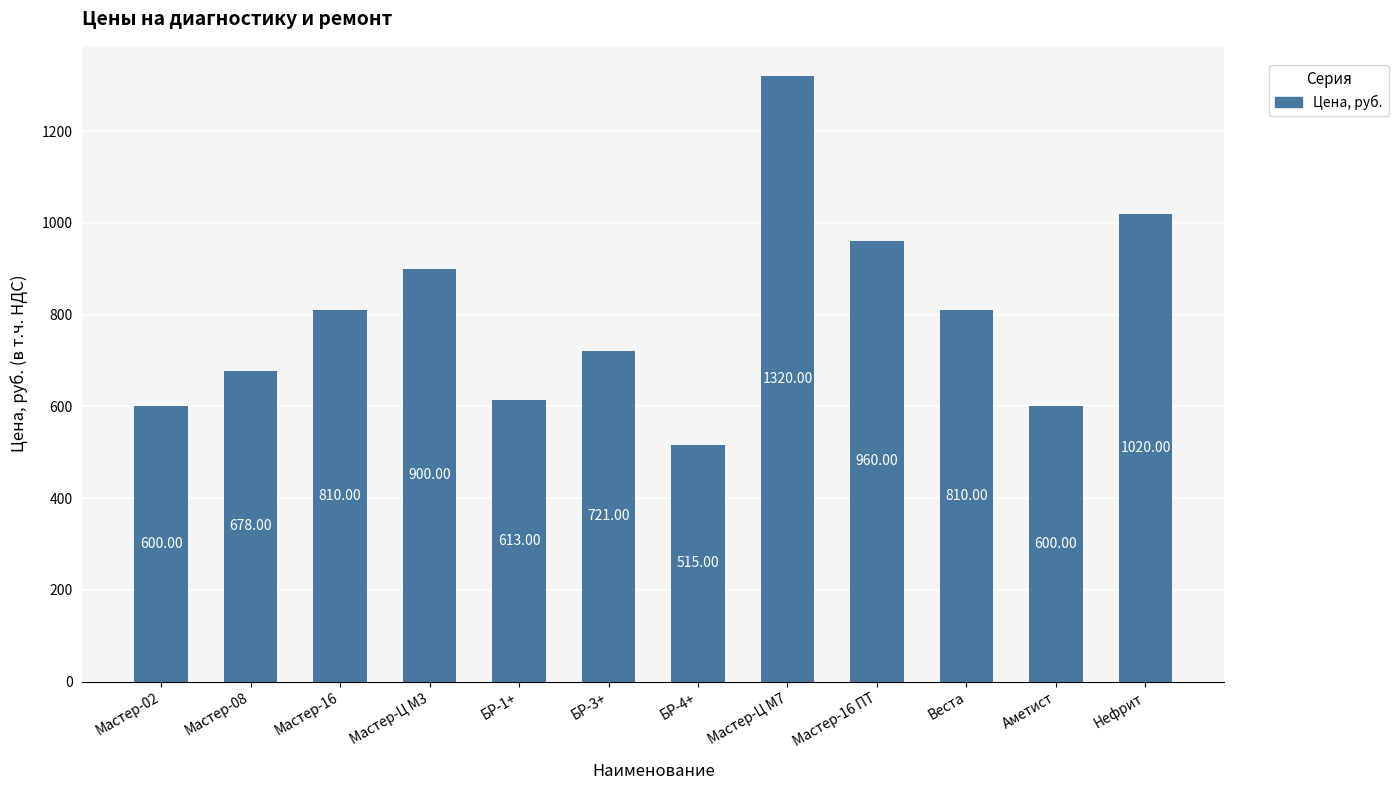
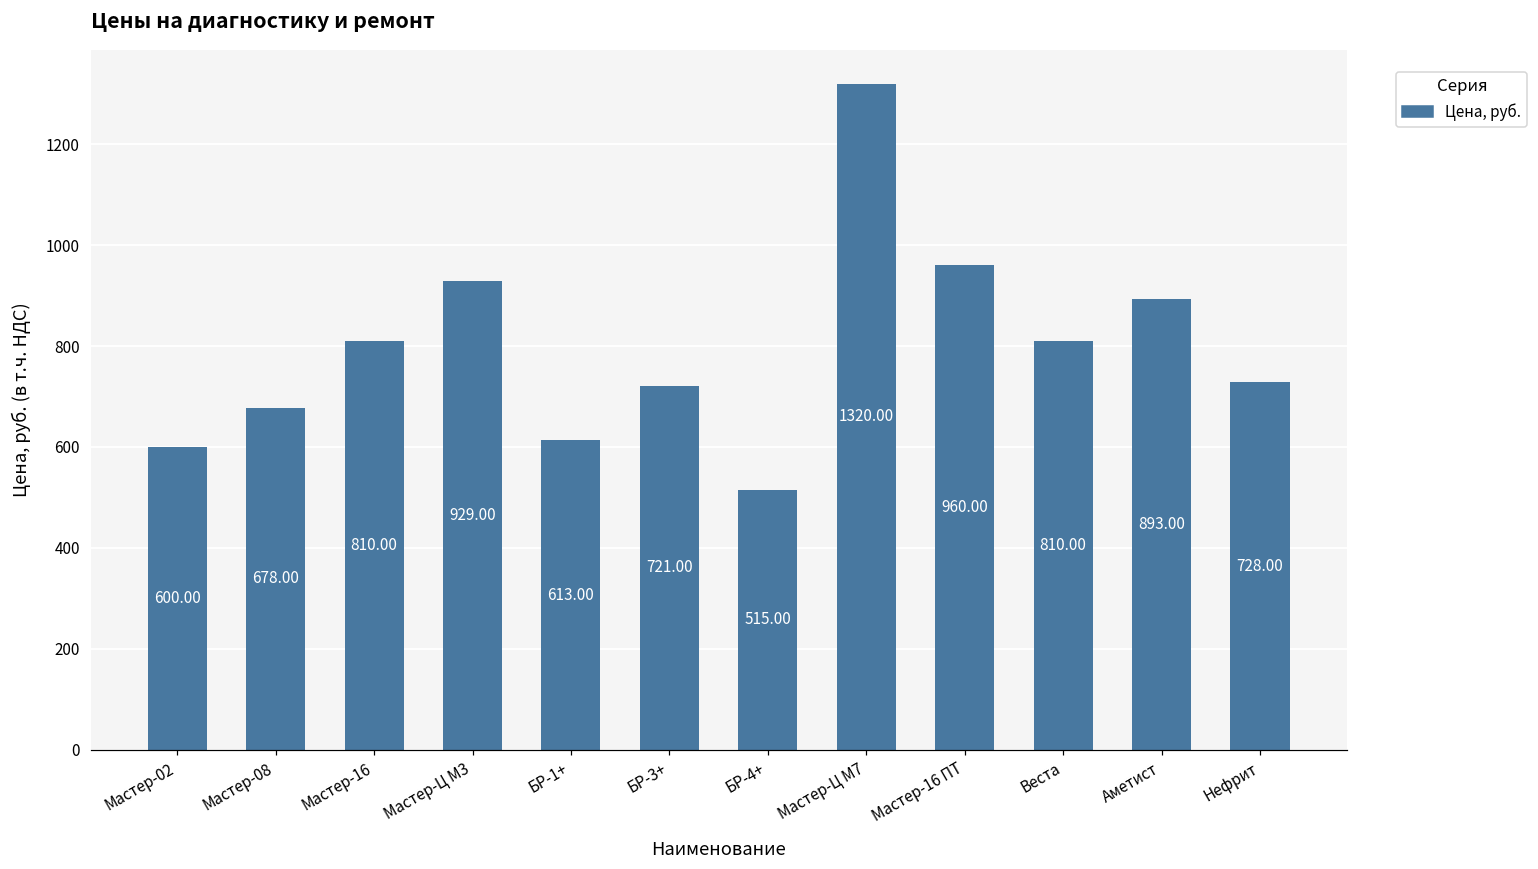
Мастер-Ц М3: 900.00 -> 929.00
Аметист: 600.00 -> 893.00
Нефрит: 1020.00 -> 728.00
